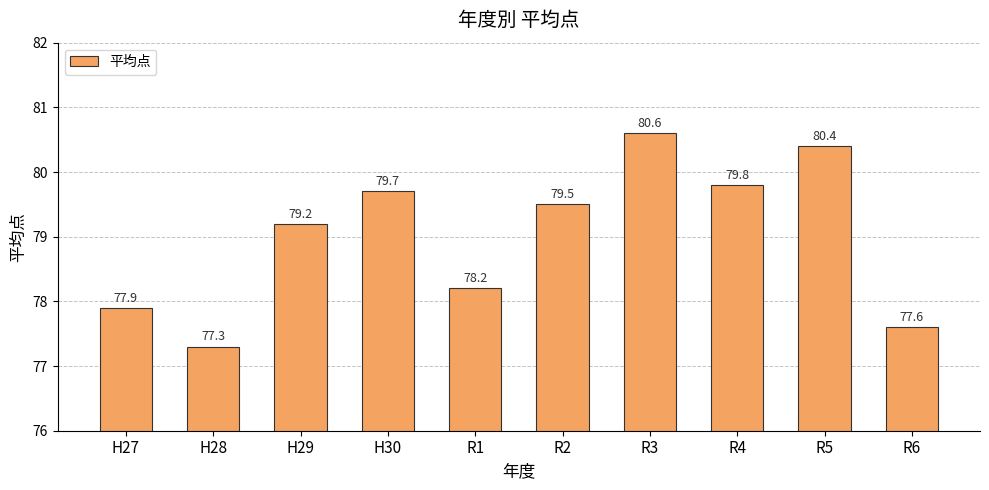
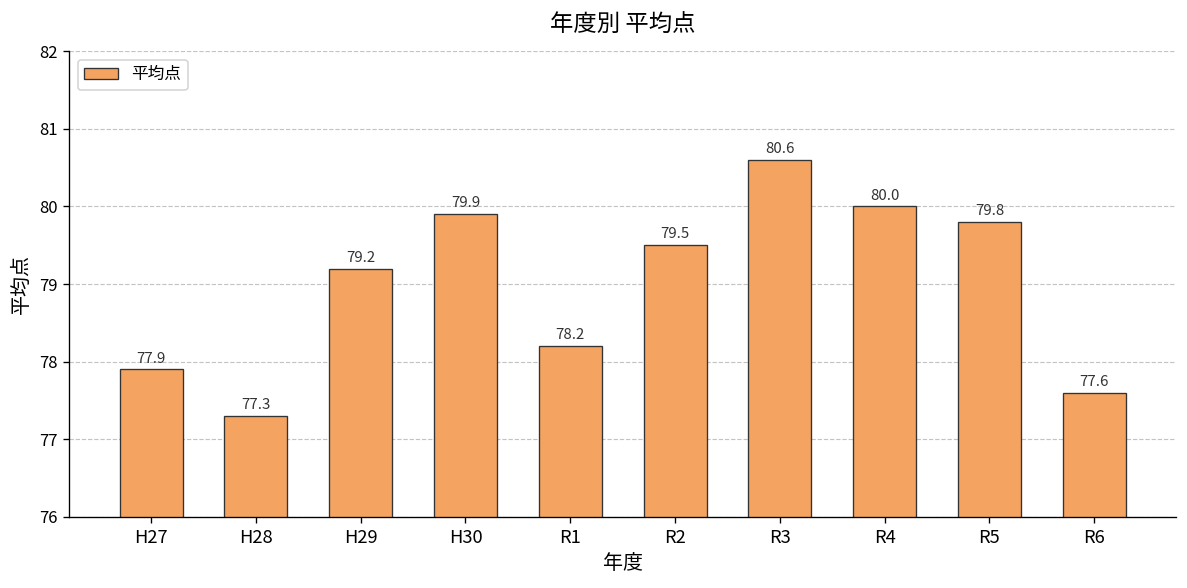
H30: 79.7 -> 79.9
R4: 79.8 -> 80.0
R5: 80.4 -> 79.8
